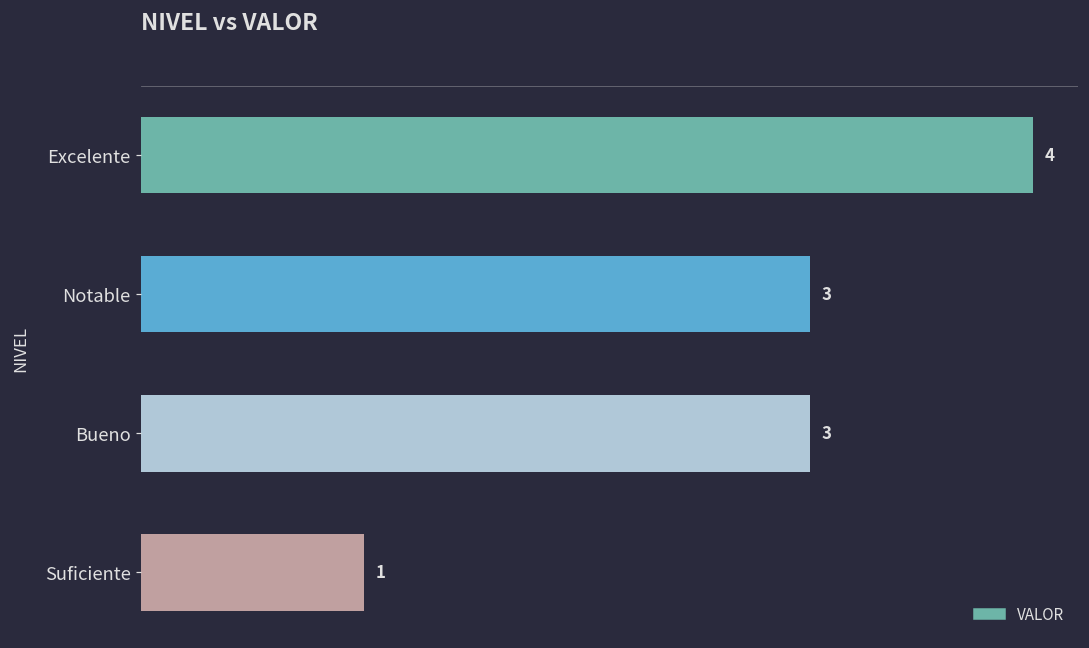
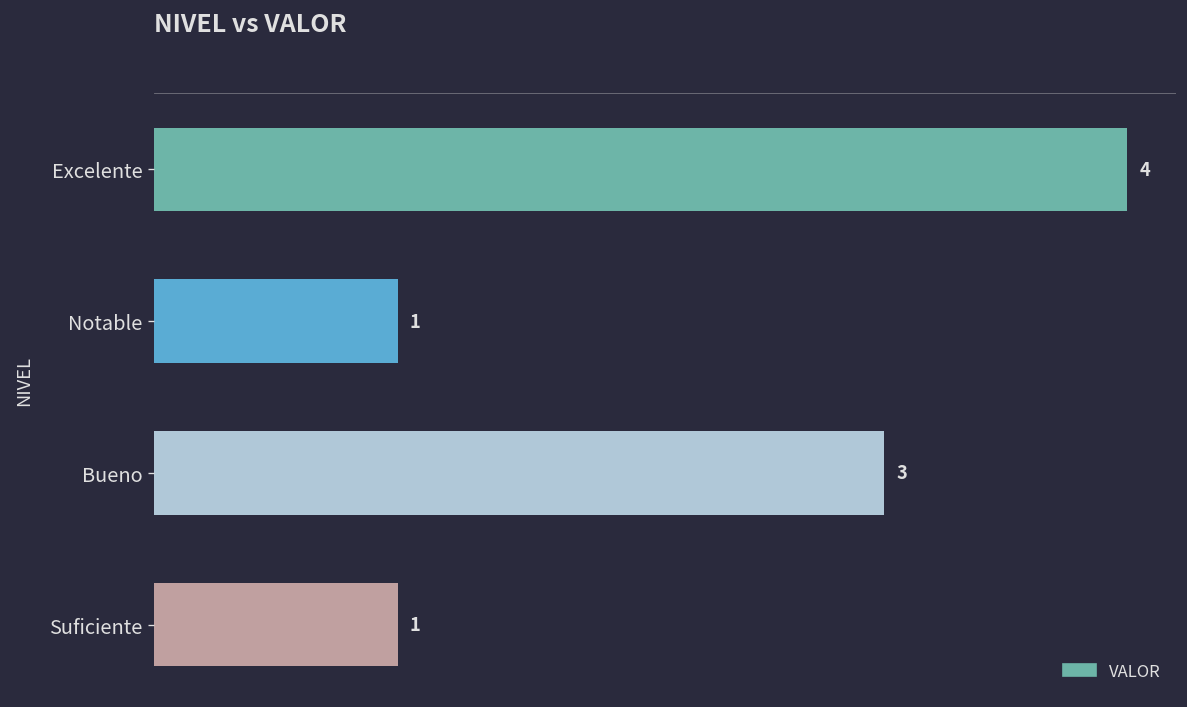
Notable: 3 -> 1
